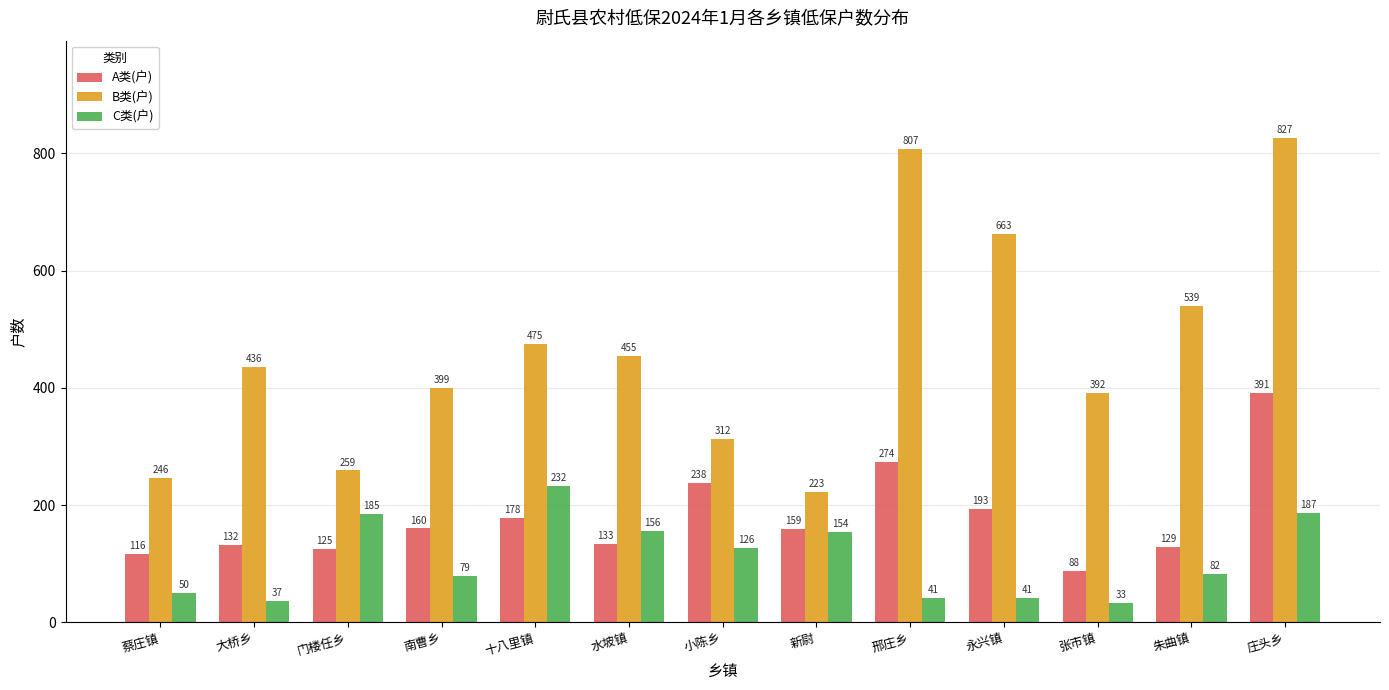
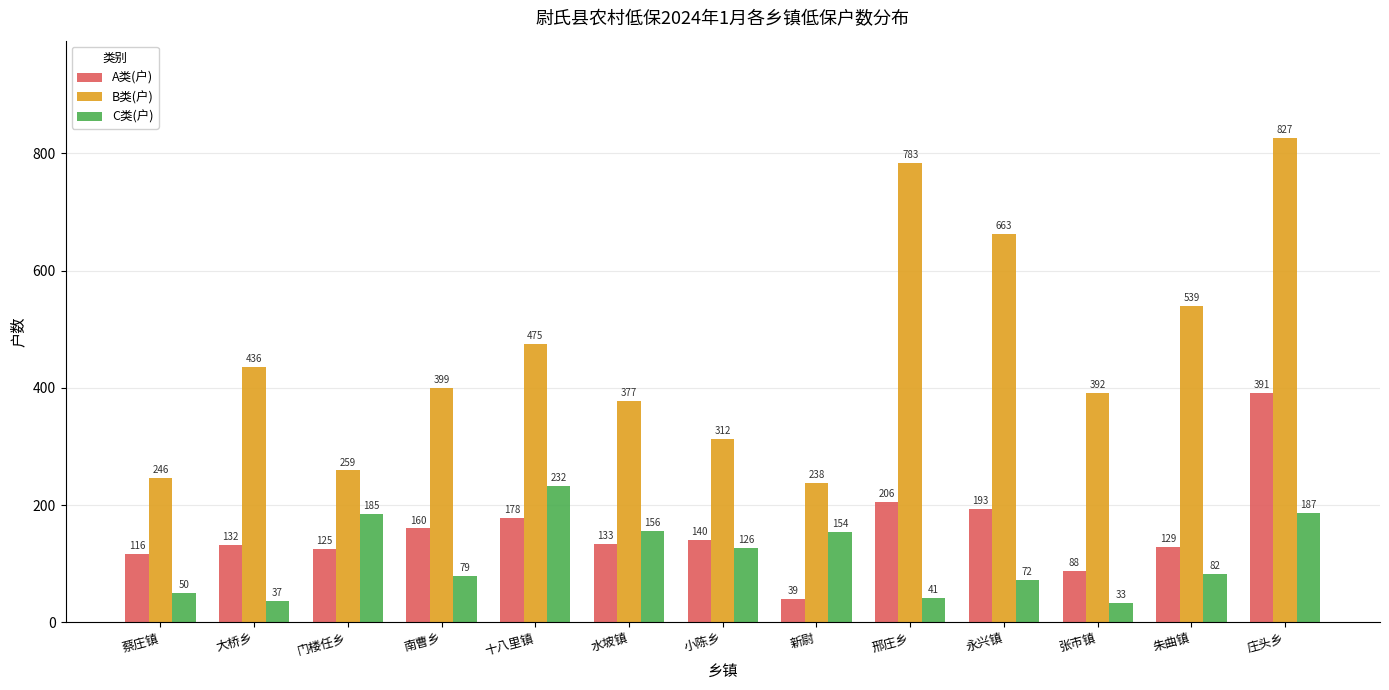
B类(户), 水坡镇: 455 -> 377
A类(户), 小陈乡: 238 -> 140
A类(户), 新尉: 159 -> 39
B类(户), 新尉: 223 -> 238
A类(户), 邢庄乡: 274 -> 206
B类(户), 邢庄乡: 807 -> 783
C类(户), 永兴镇: 41 -> 72
